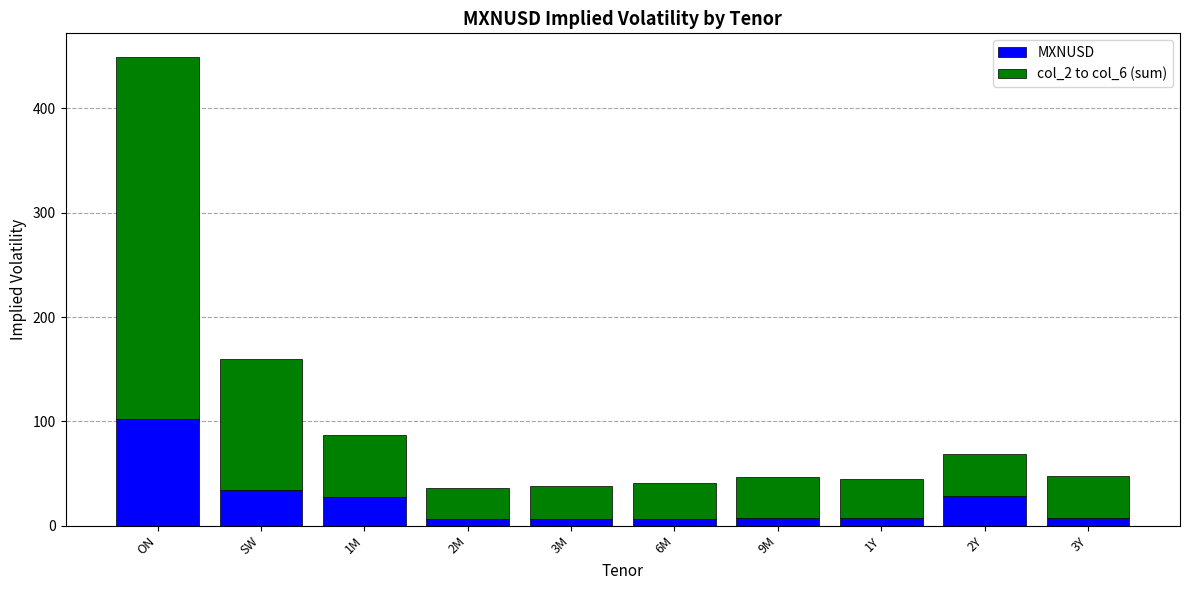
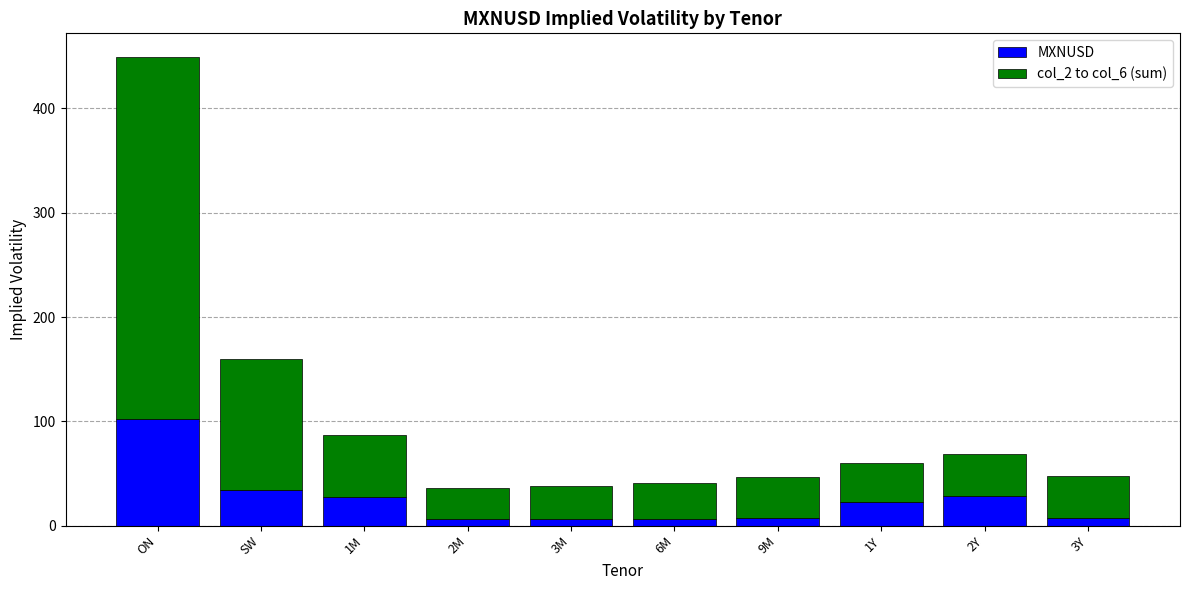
MXNUSD, 1Y: 7 -> 22
